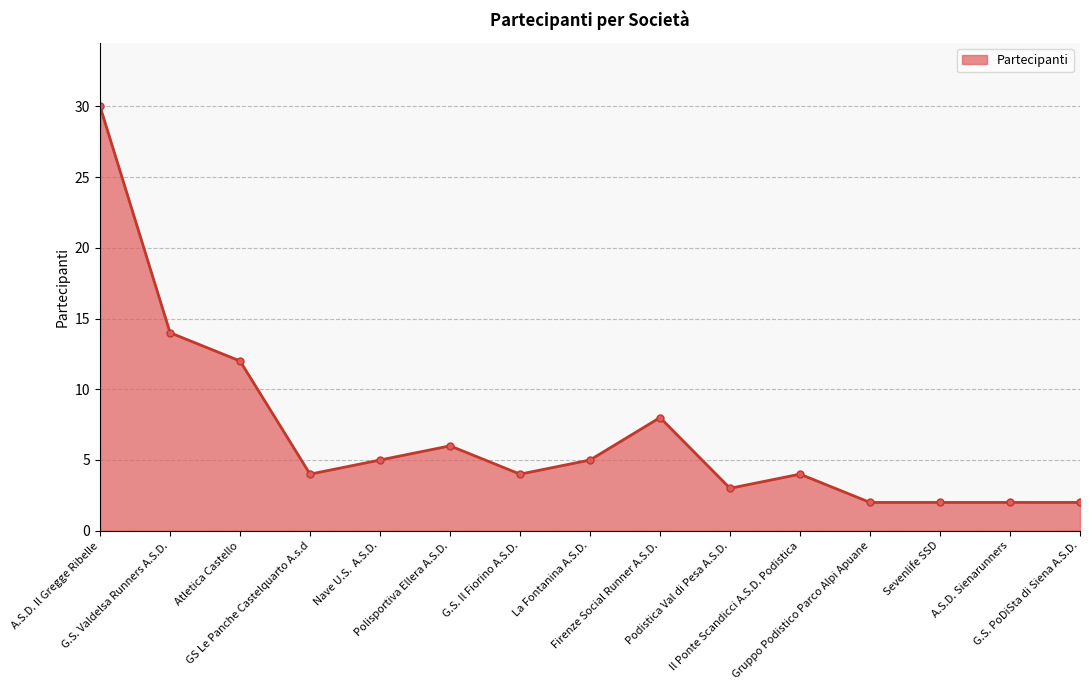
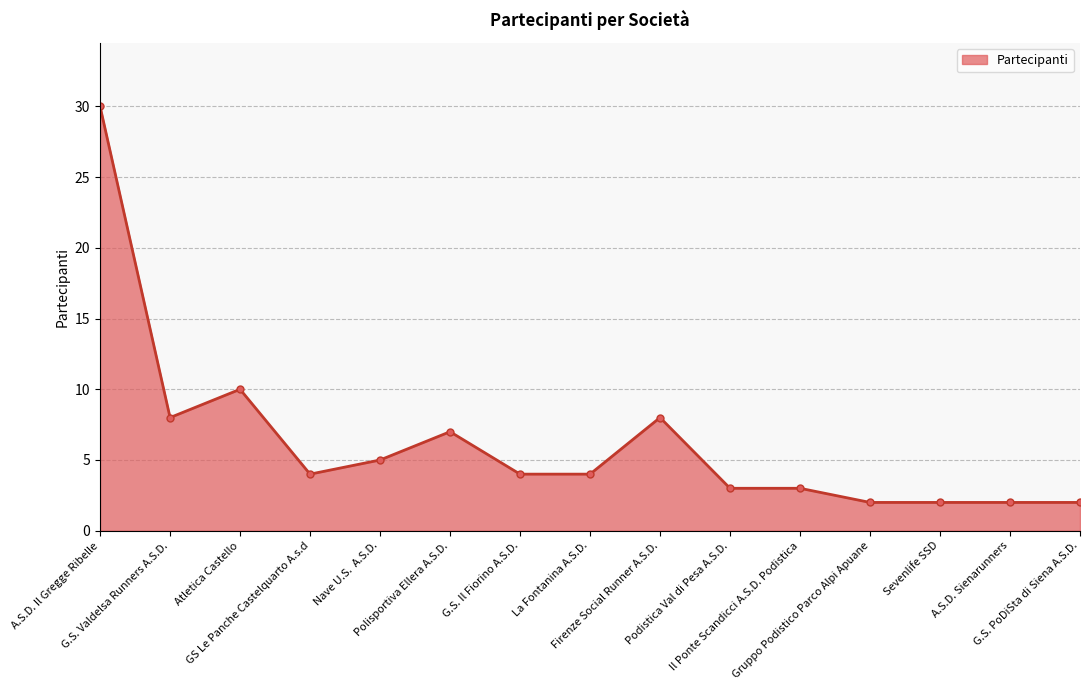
G.S. Valdelsa Runners A.S.D.: 14 -> 8
Atletica Castello: 12 -> 10
Polisportiva Ellera A.S.D.: 6 -> 7
La Fontanina A.S.D.: 5 -> 4
Il Ponte Scandicci A.S.D. Podistica: 4 -> 3
